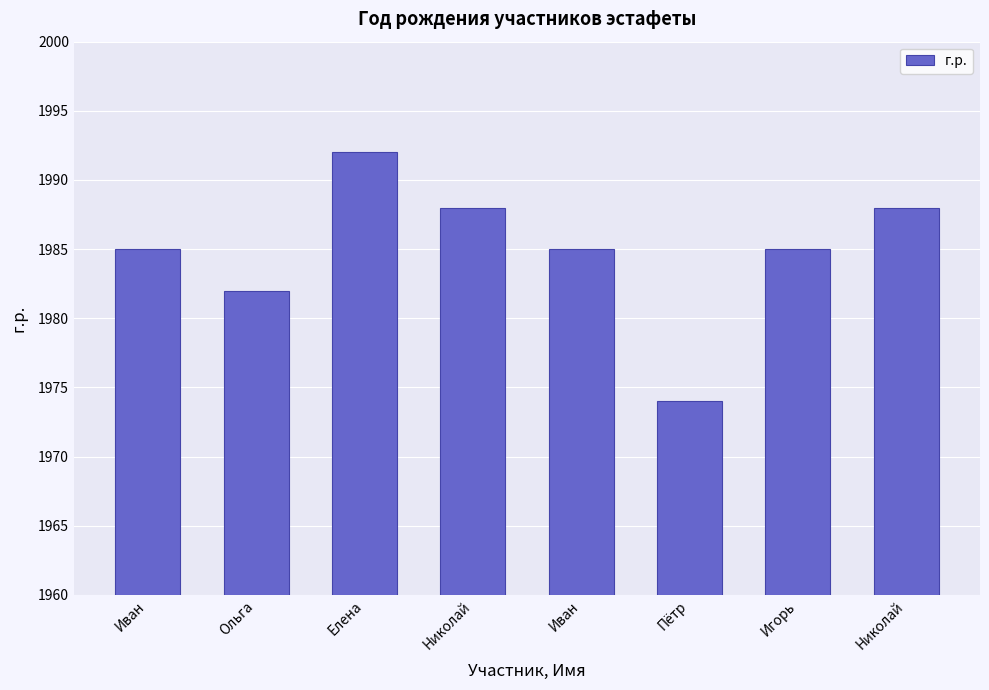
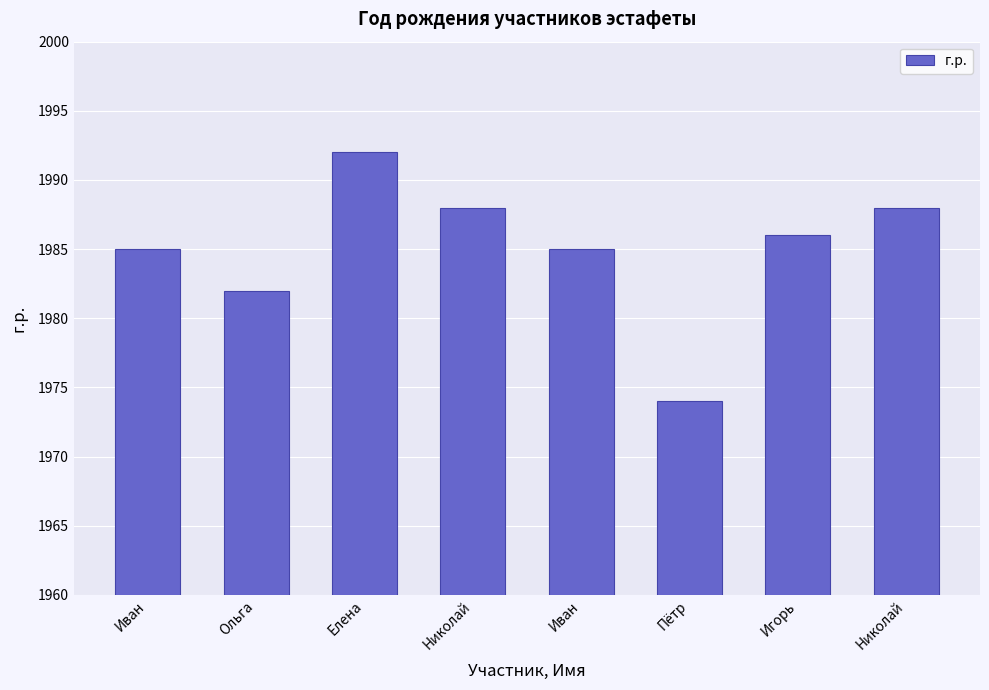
Игорь: 1985 -> 1986
